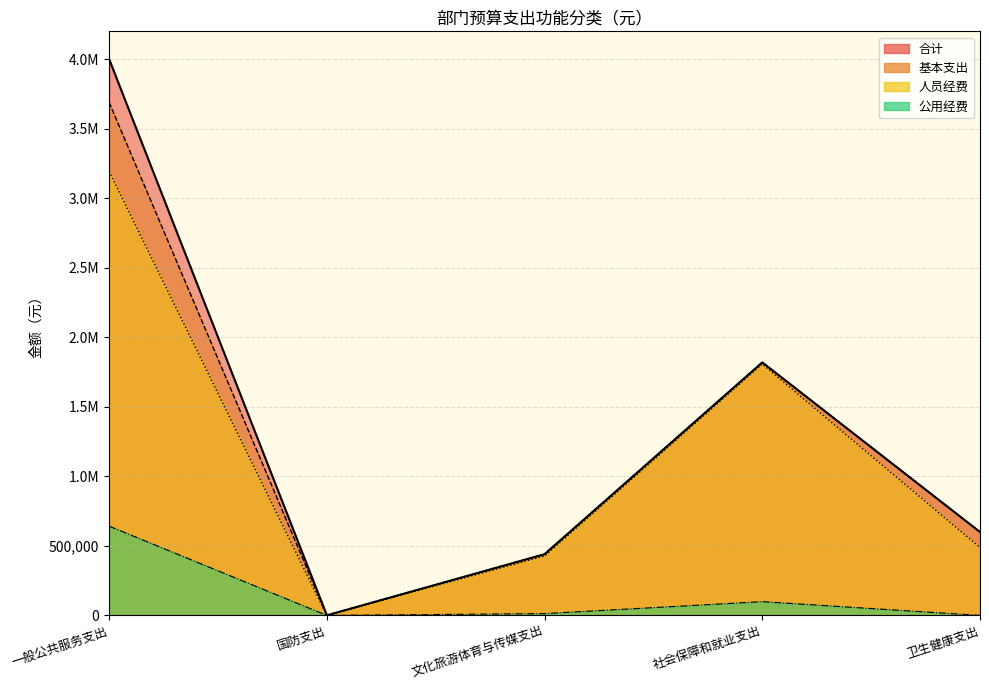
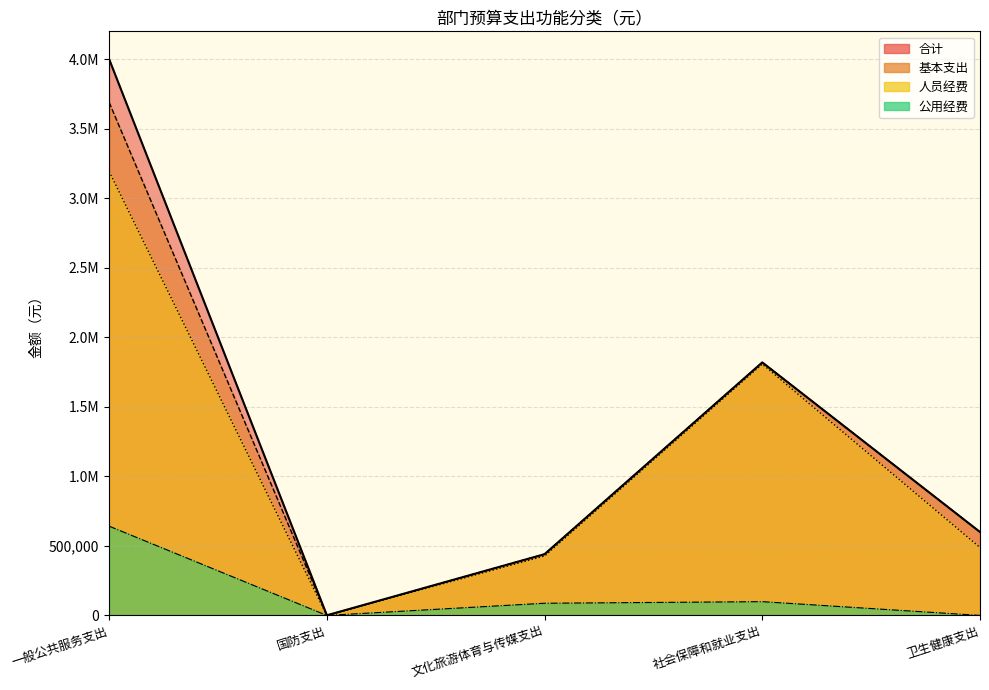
公用经费, 文化旅游体育与传媒支出: 10,000 -> 90,000
